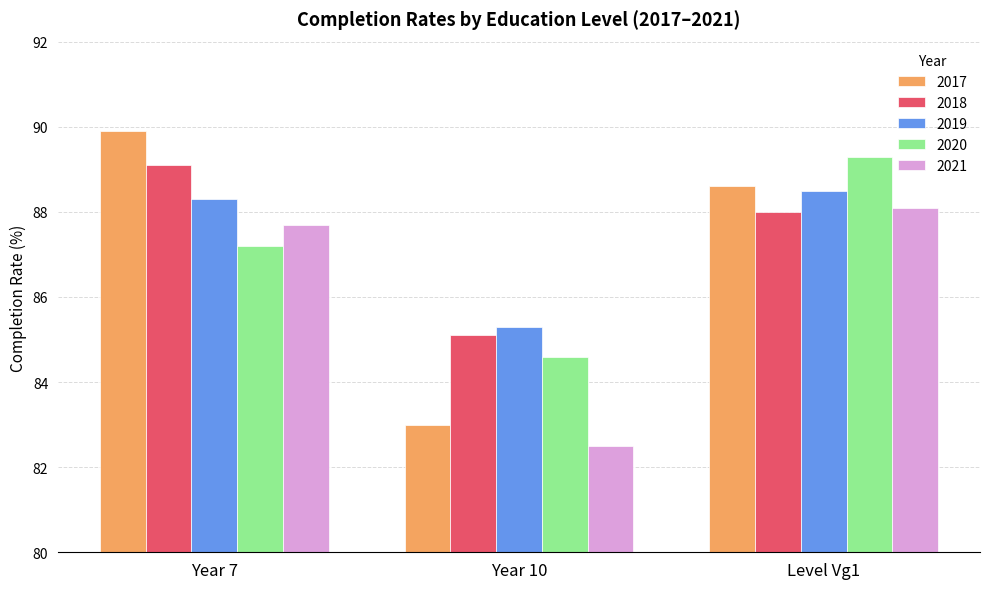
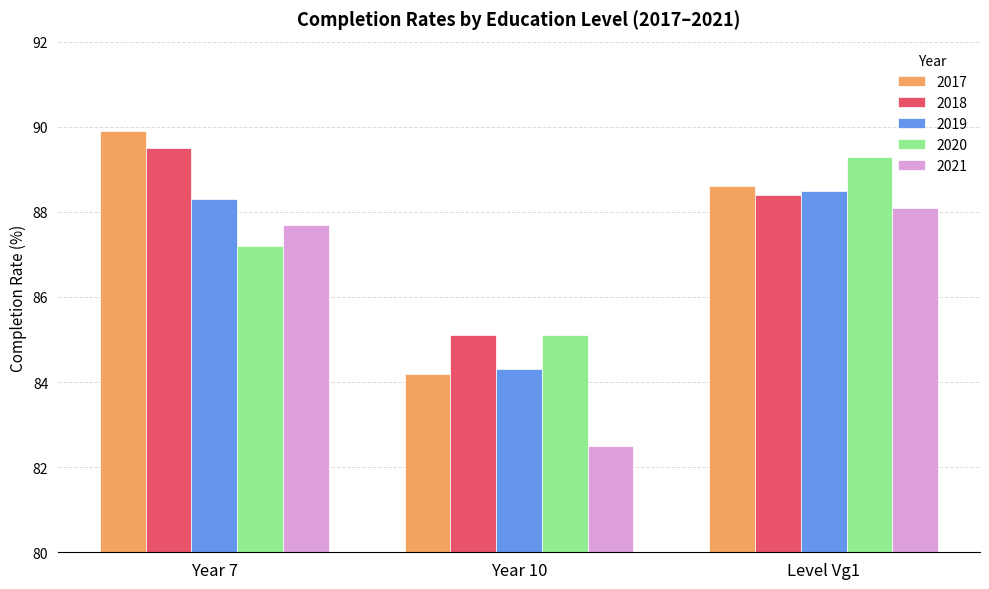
2018, Year 7: 89.1 -> 89.5
2017, Year 10: 83.0 -> 84.2
2019, Year 10: 85.3 -> 84.3
2020, Year 10: 84.6 -> 85.1
2018, Level Vg1: 88.0 -> 88.4
